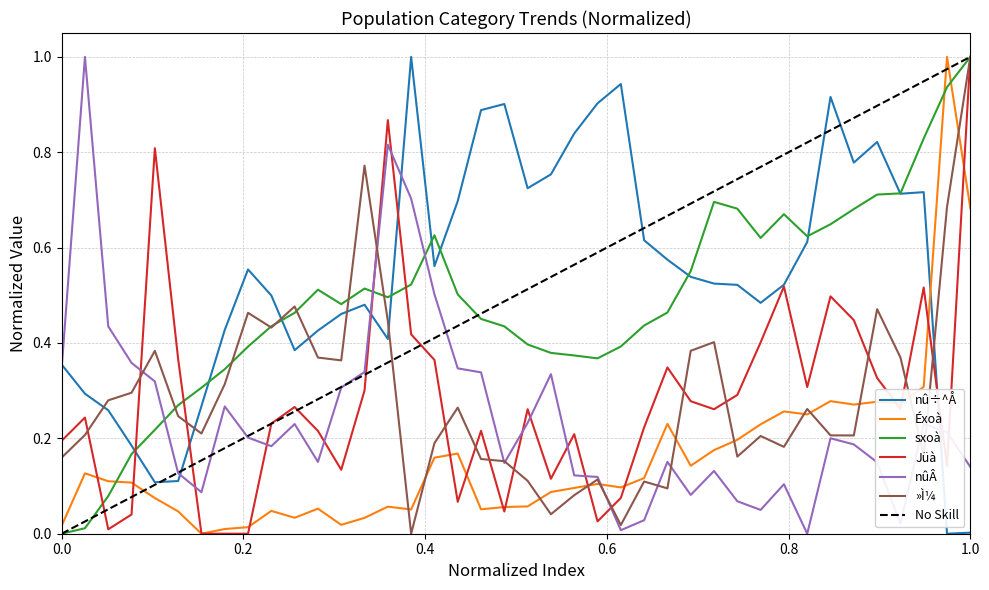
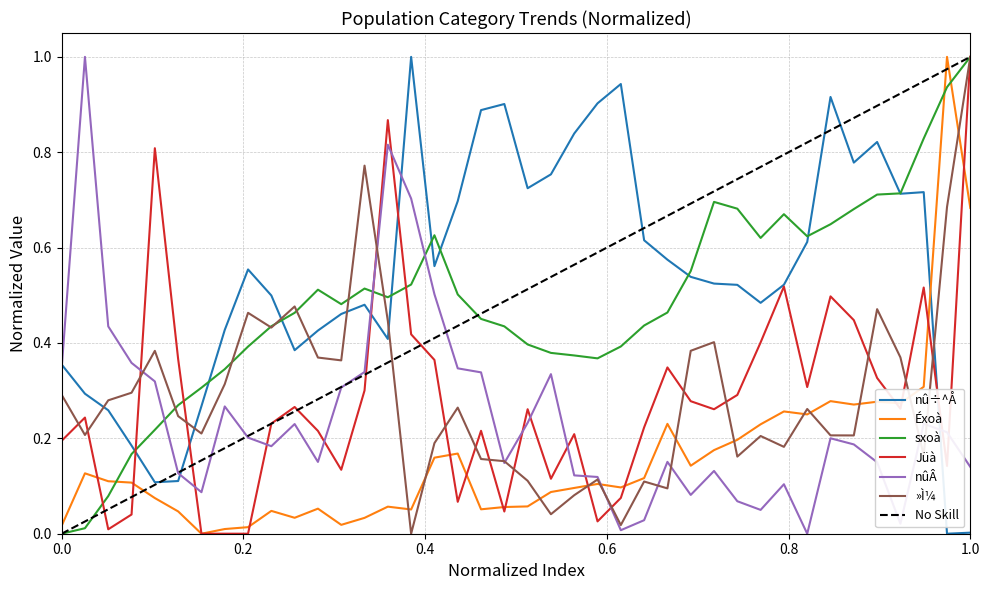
»Ì¼, 0.0: 0.16 -> 0.29
